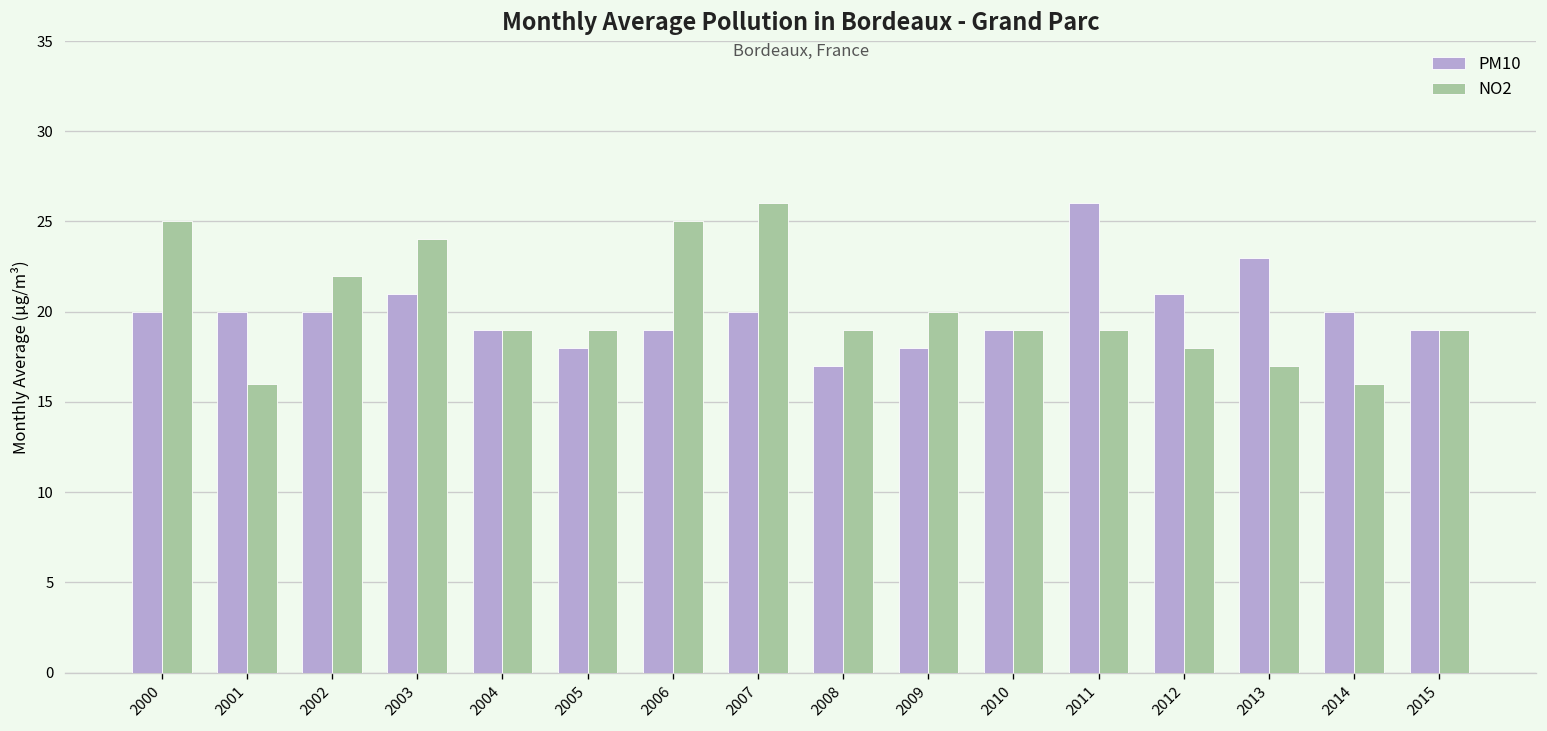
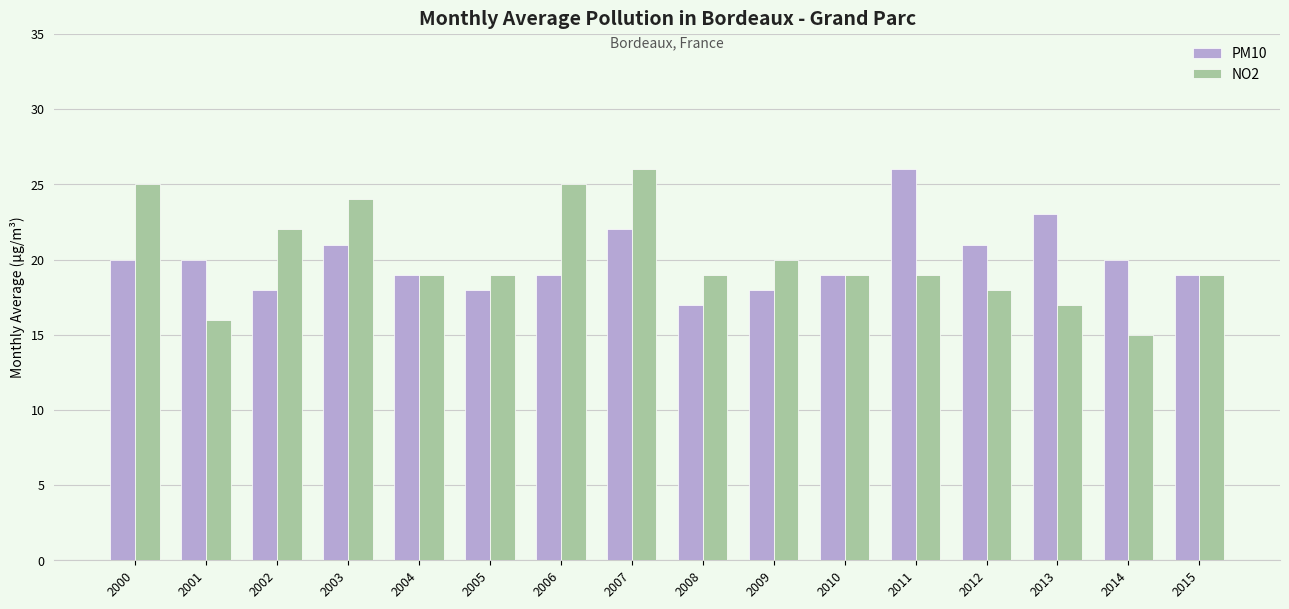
PM10, 2002: 20 -> 18
PM10, 2007: 20 -> 22
NO2, 2014: 16 -> 15
